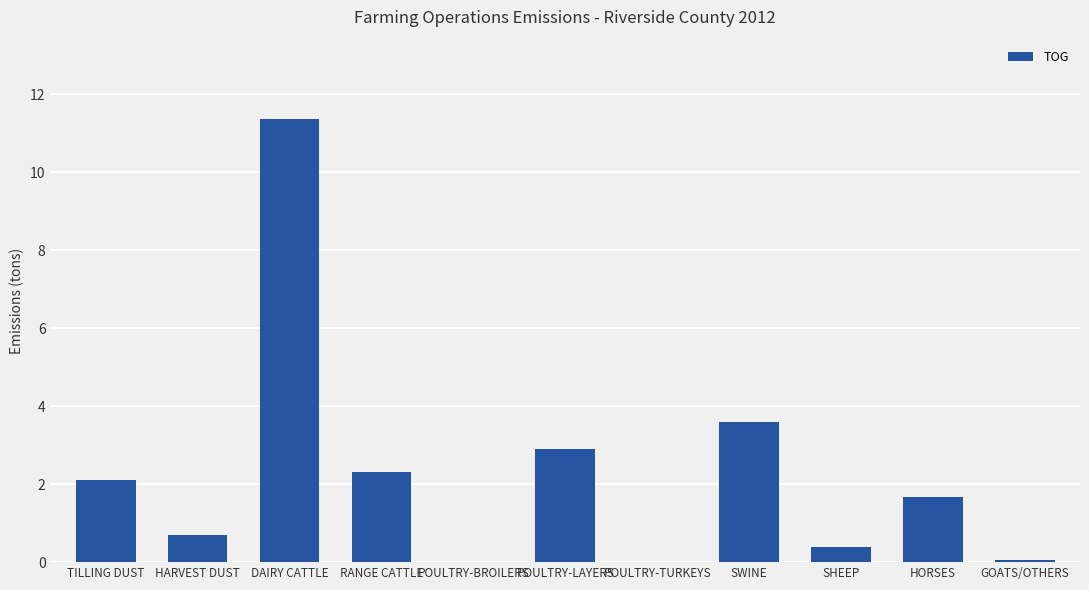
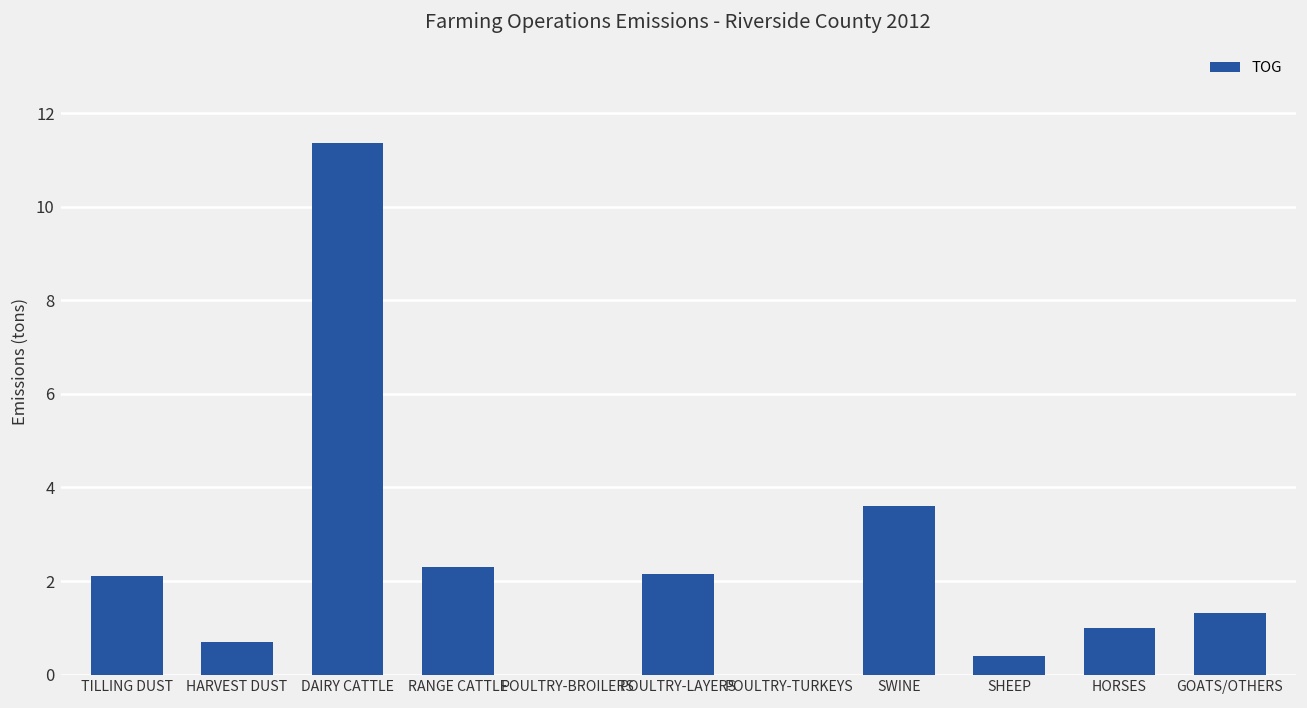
POULTRY-LAYERS: 2.9 -> 2.2
HORSES: 1.7 -> 1.0
GOATS/OTHERS: 0.1 -> 1.3
